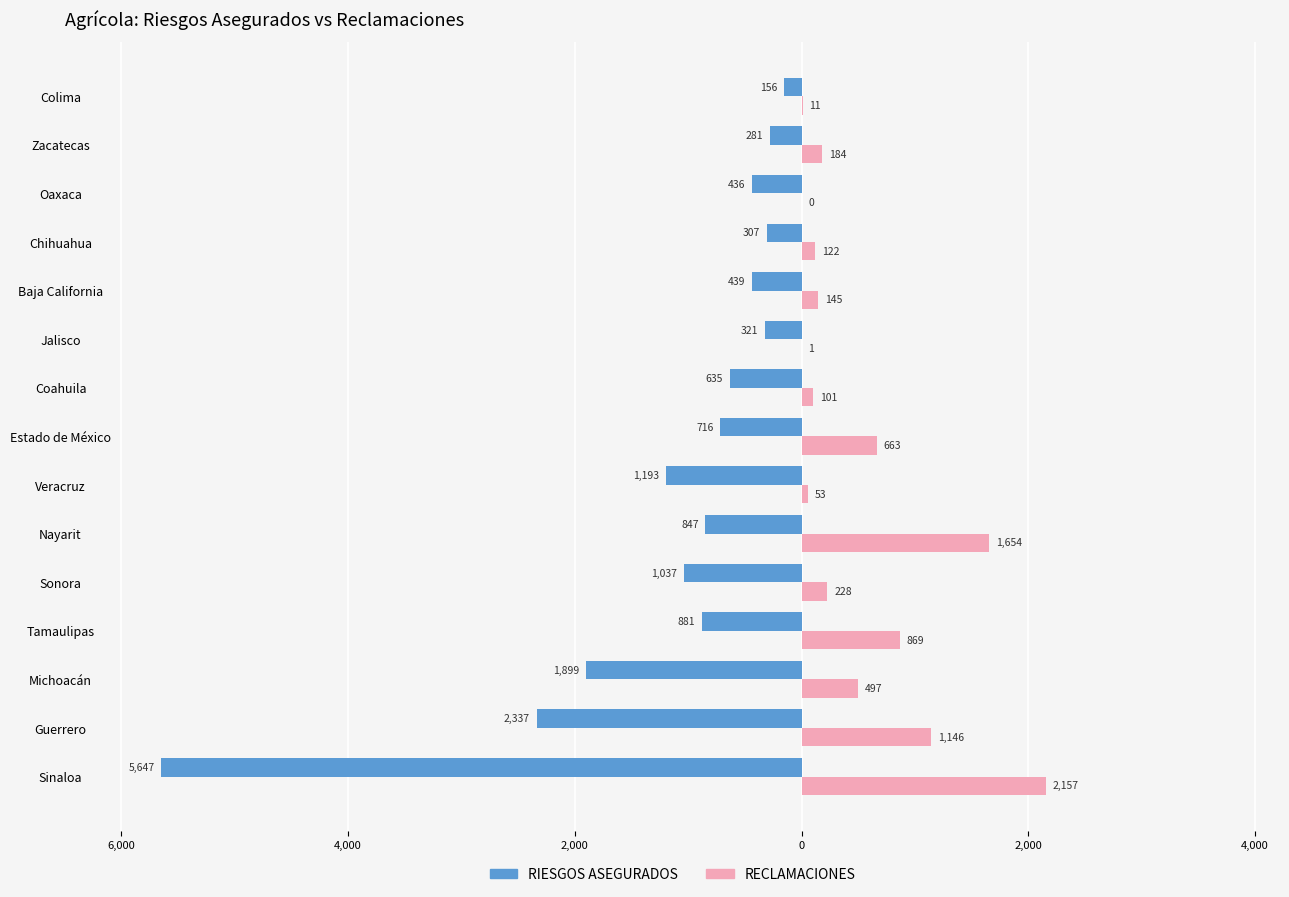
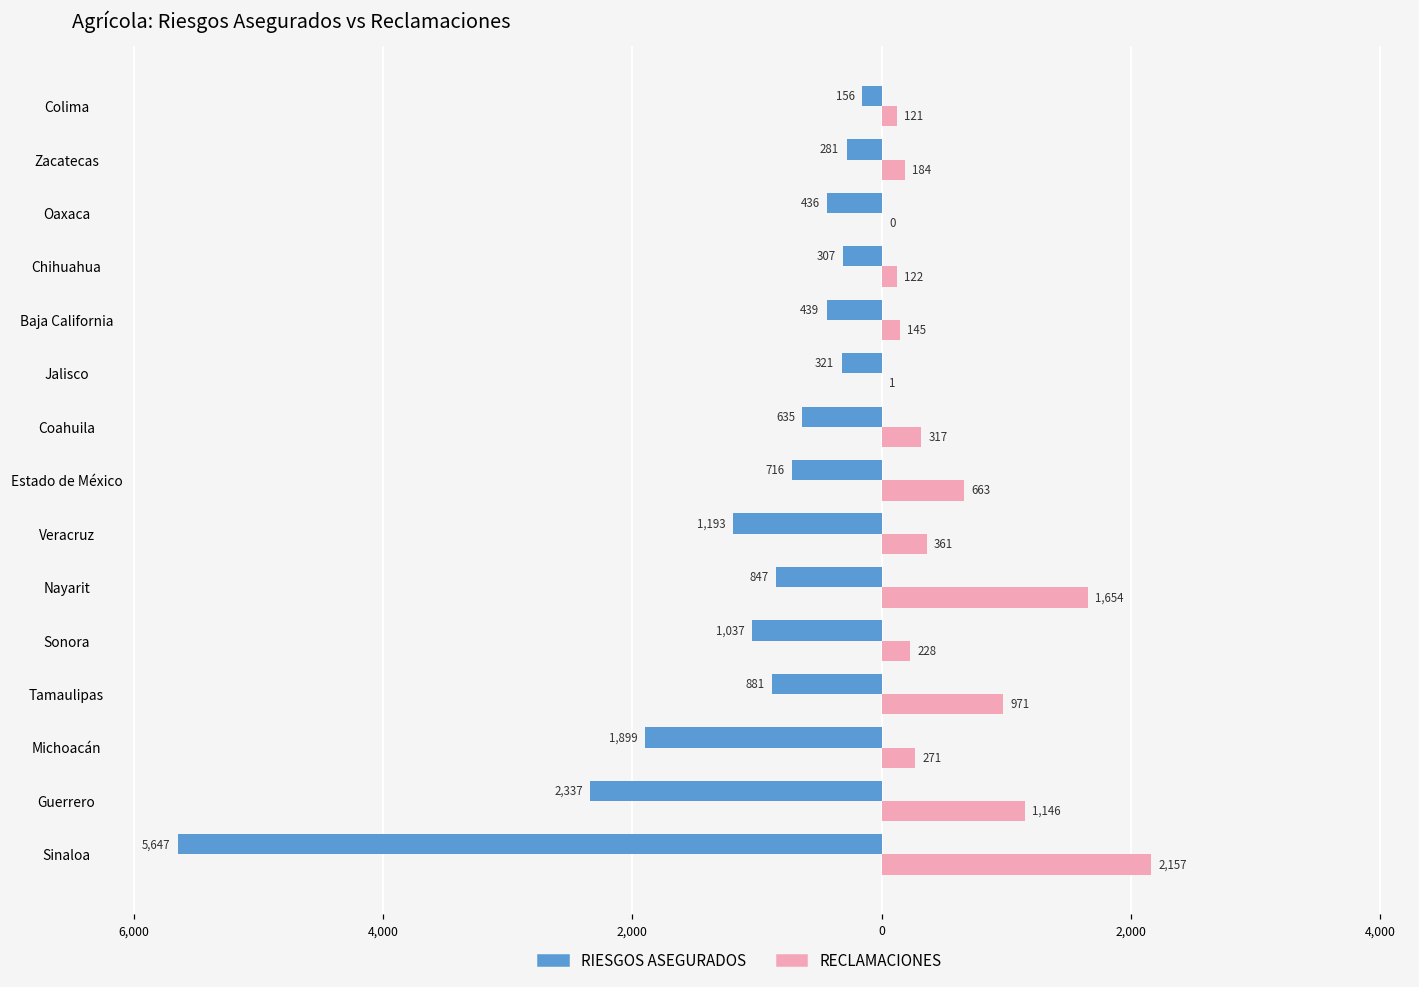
RECLAMACIONES, Colima: 11 -> 121
RECLAMACIONES, Coahuila: 101 -> 317
RECLAMACIONES, Veracruz: 53 -> 361
RECLAMACIONES, Tamaulipas: 869 -> 971
RECLAMACIONES, Michoacán: 497 -> 271
